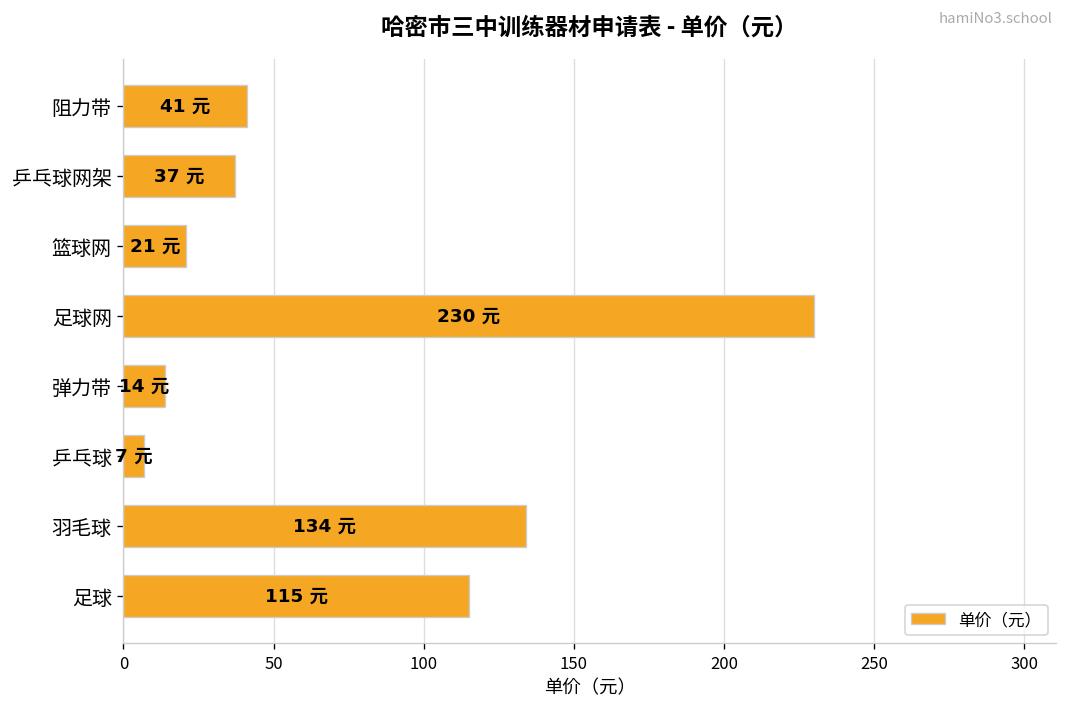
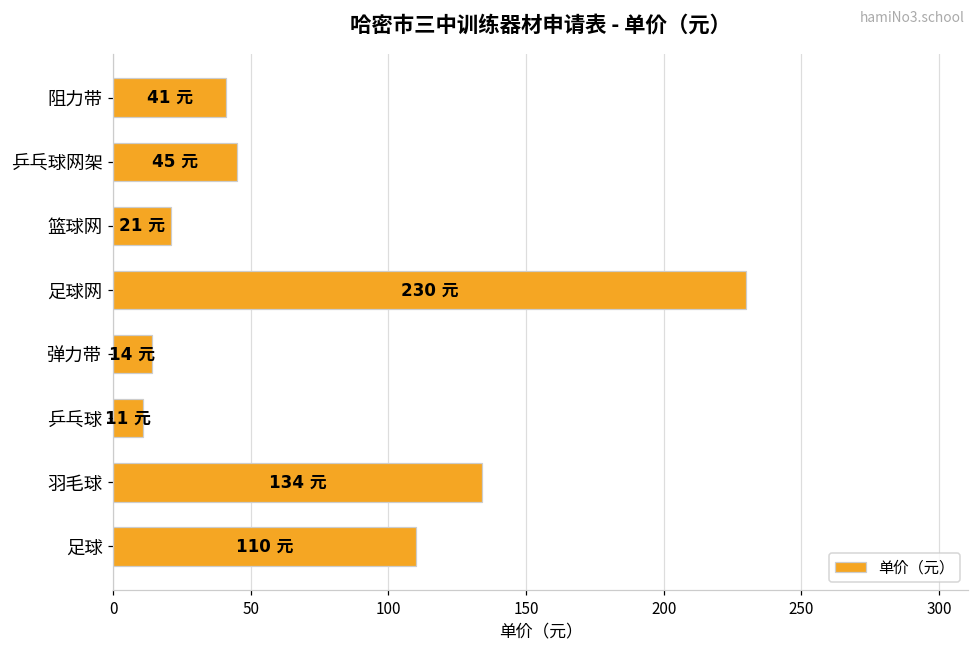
乒乓球网架: 37 -> 45
乒乓球: 7 -> 11
足球: 115 -> 110
